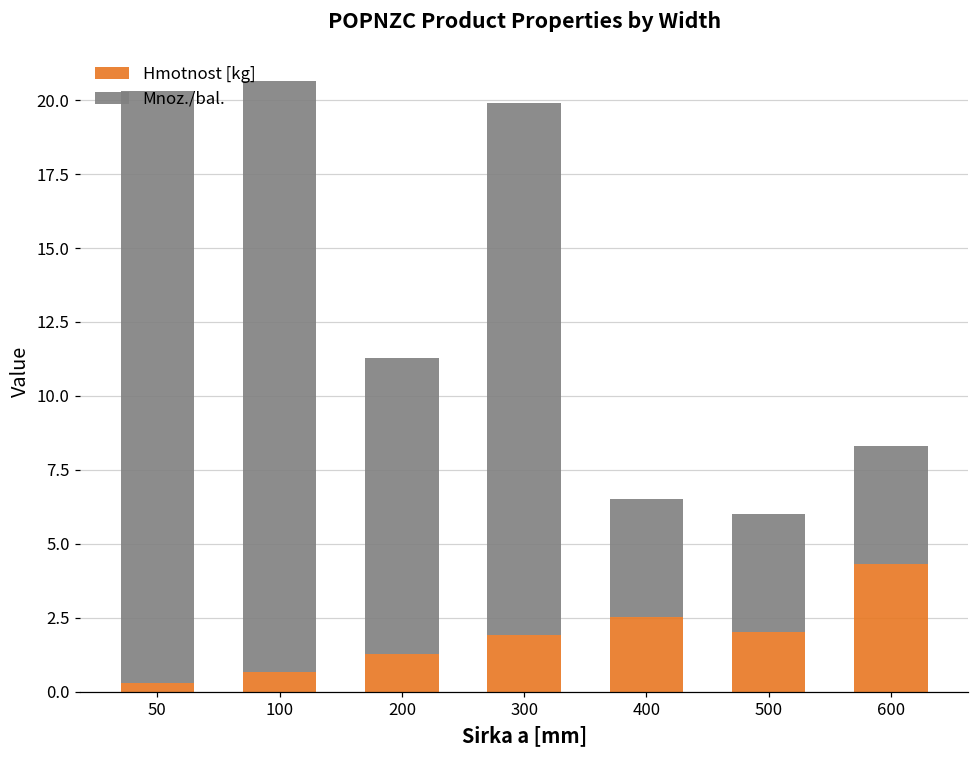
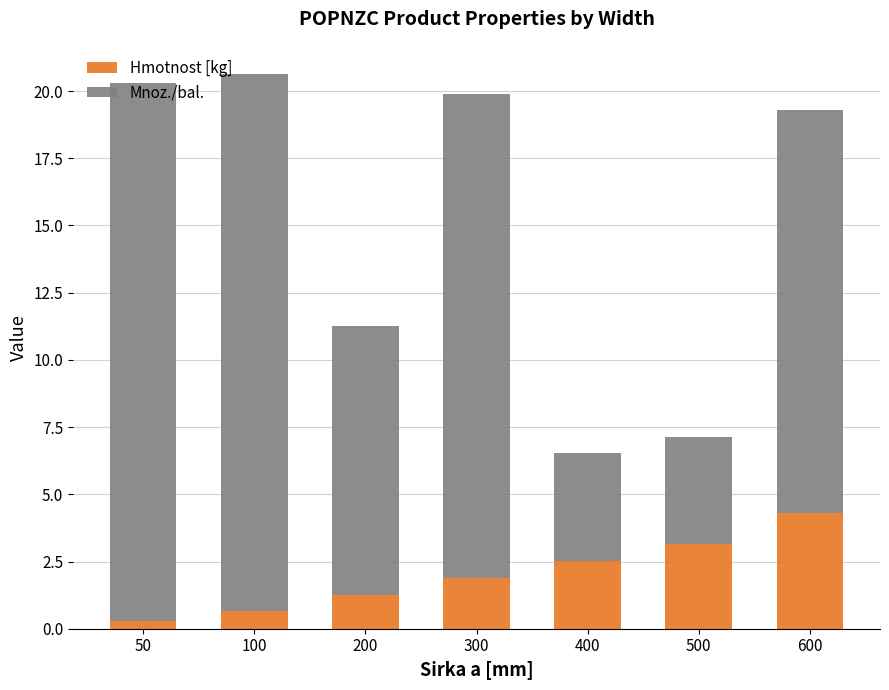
Hmotnost [kg], 500: 2.0 -> 3.2
Mnoz./bal., 600: 4 -> 15
